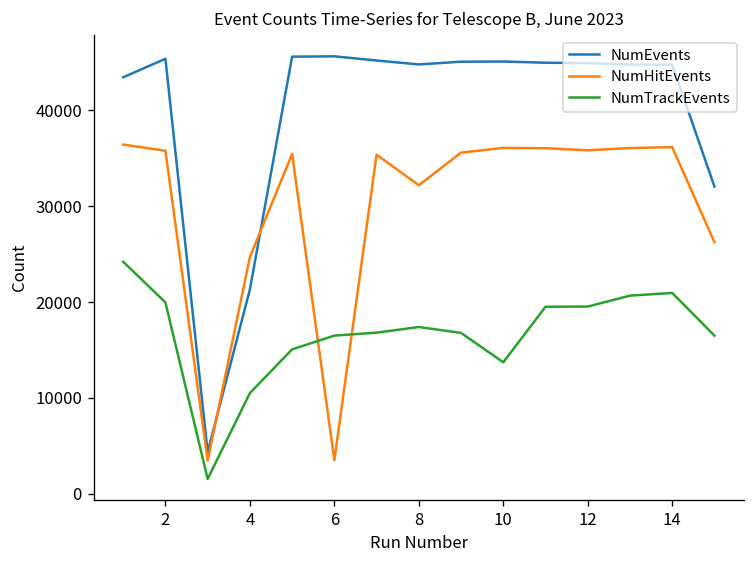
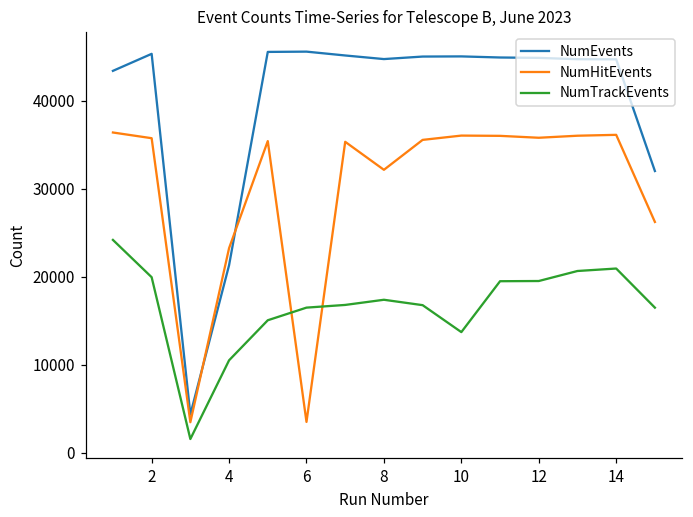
NumHitEvents, 4: 25000 -> 23000
